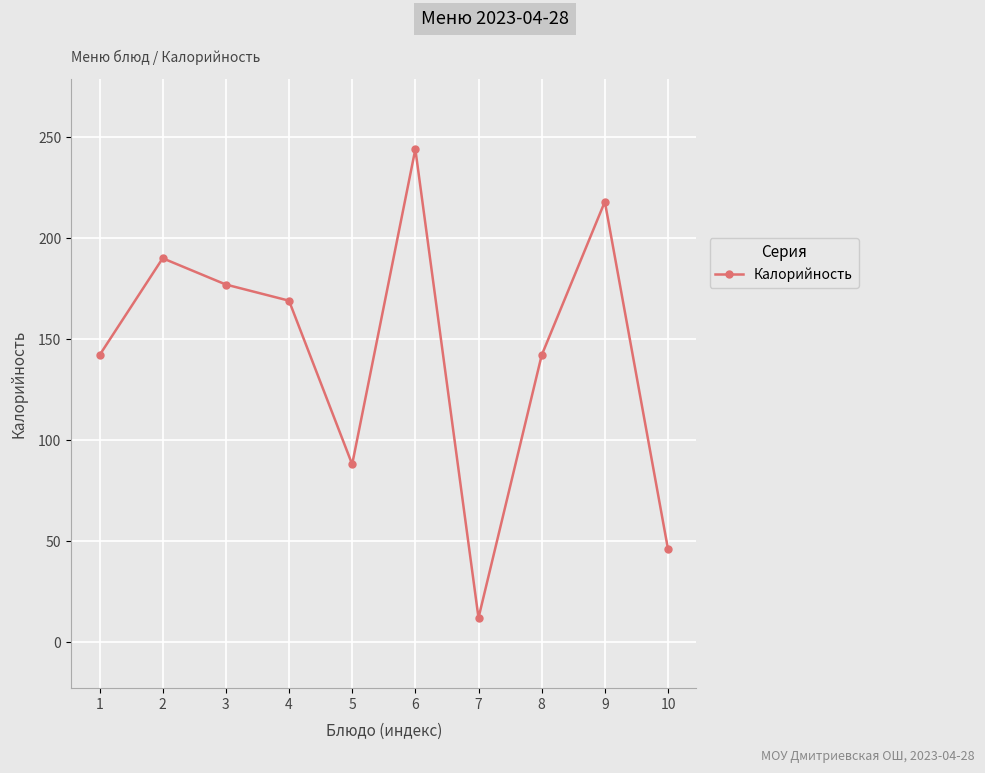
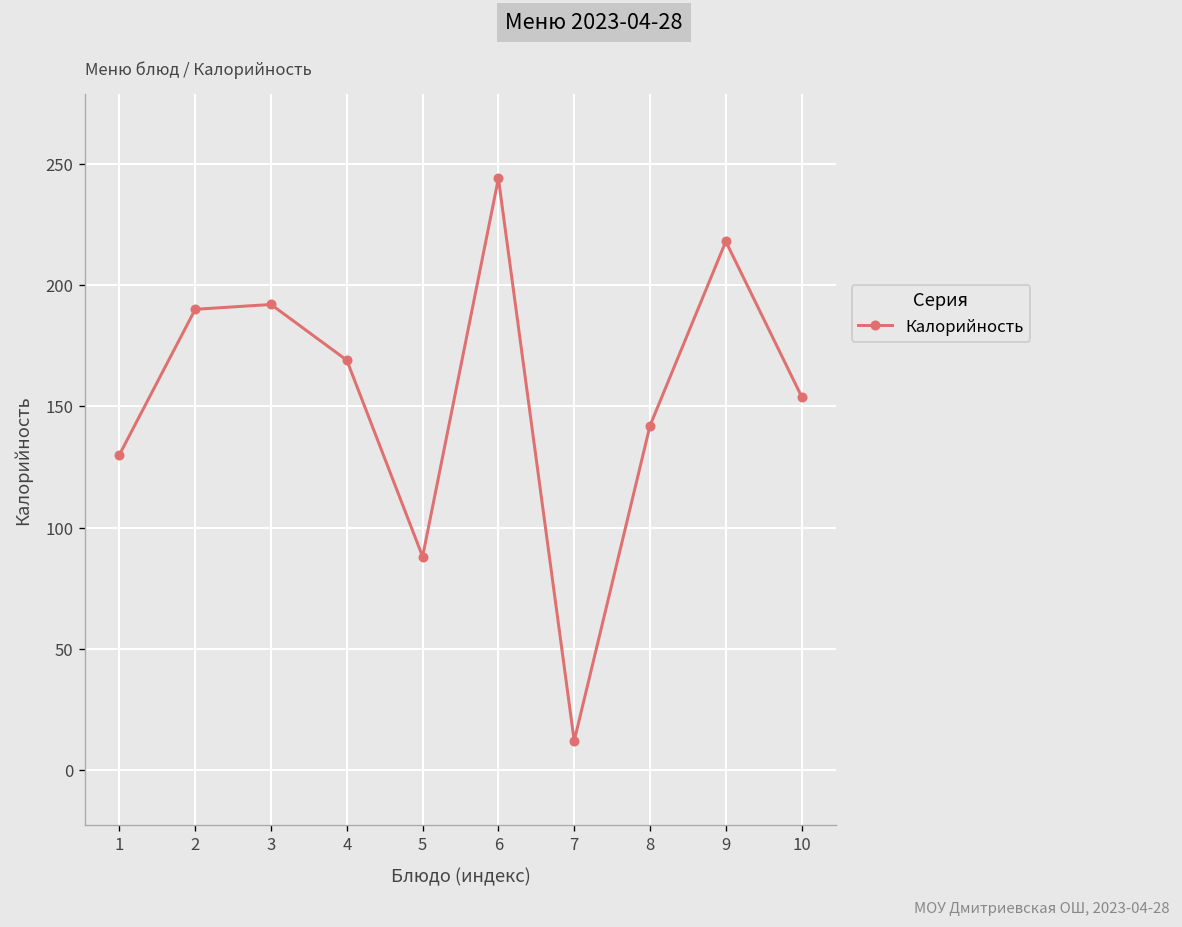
1: 142 -> 130
3: 177 -> 192
10: 46 -> 154
